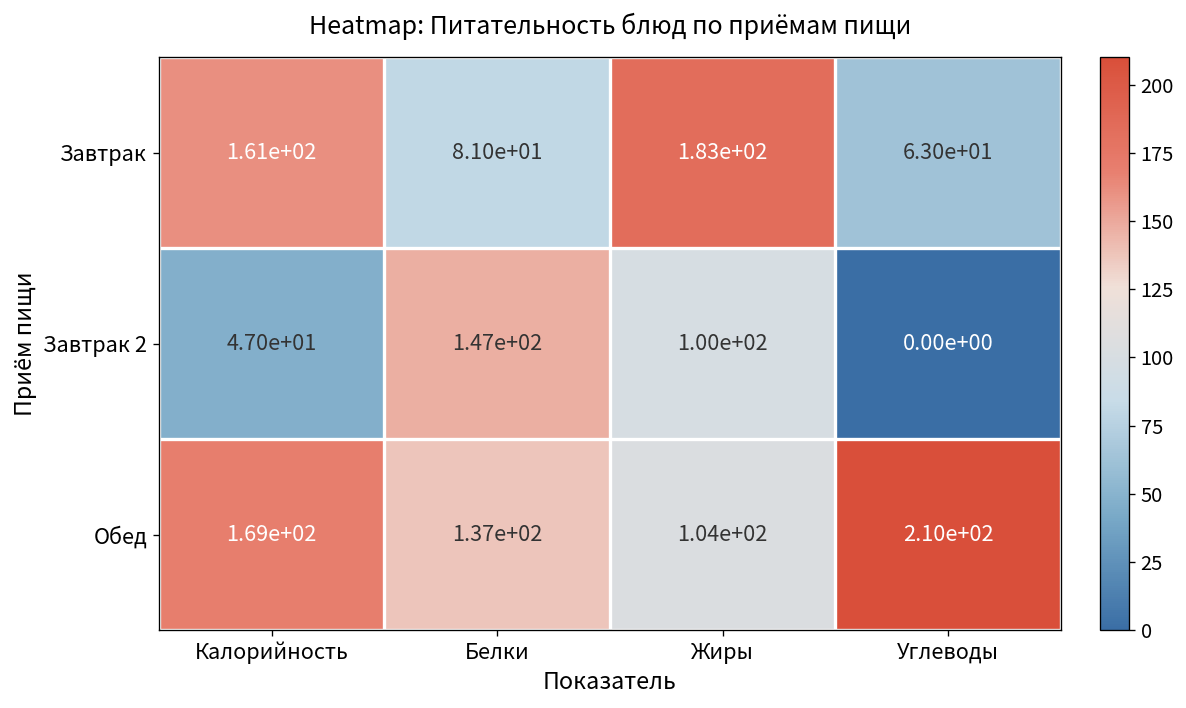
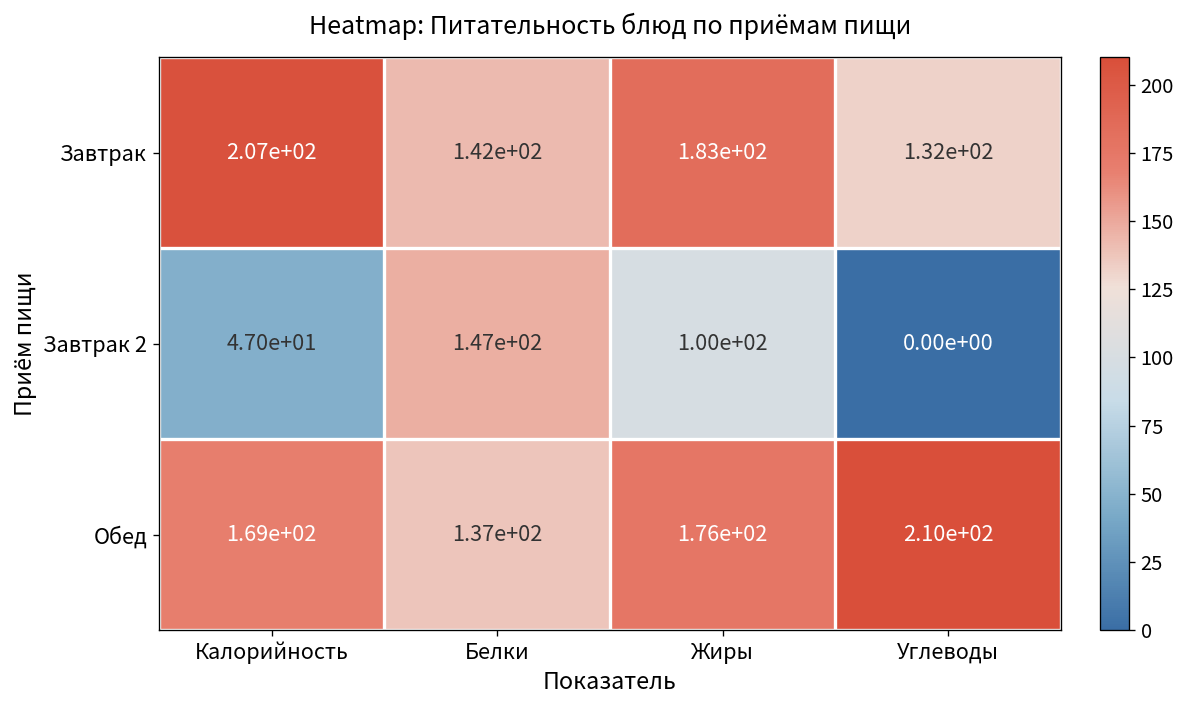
Завтрак, Калорийность: 1.61e+02 -> 2.07e+02
Завтрак, Белки: 8.10e+01 -> 1.42e+02
Завтрак, Углеводы: 6.30e+01 -> 1.32e+02
Обед, Жиры: 1.04e+02 -> 1.76e+02
